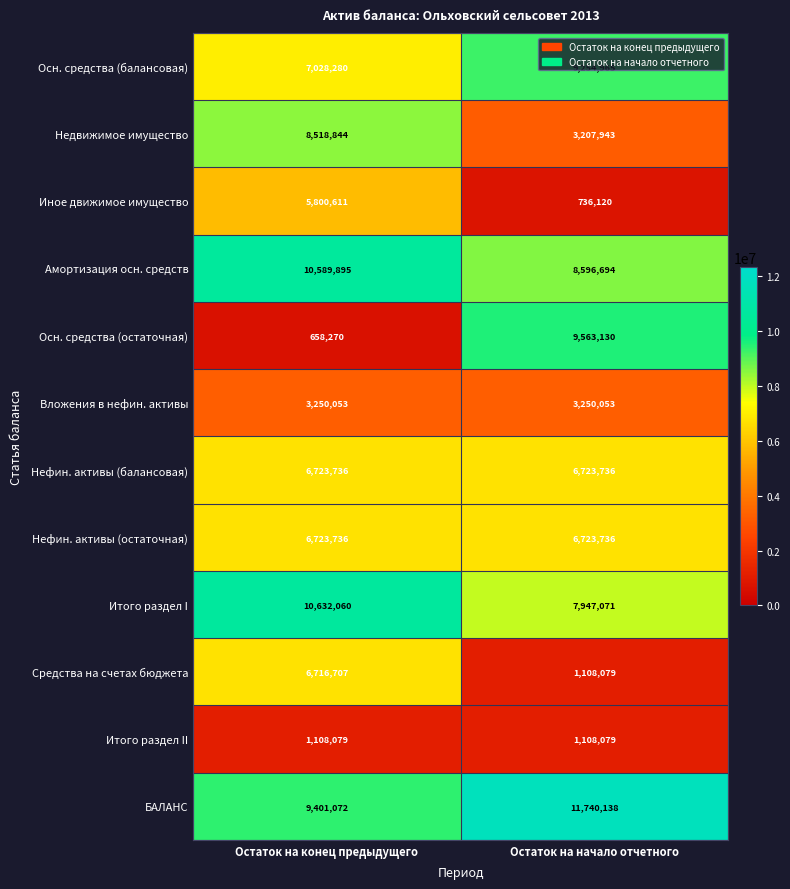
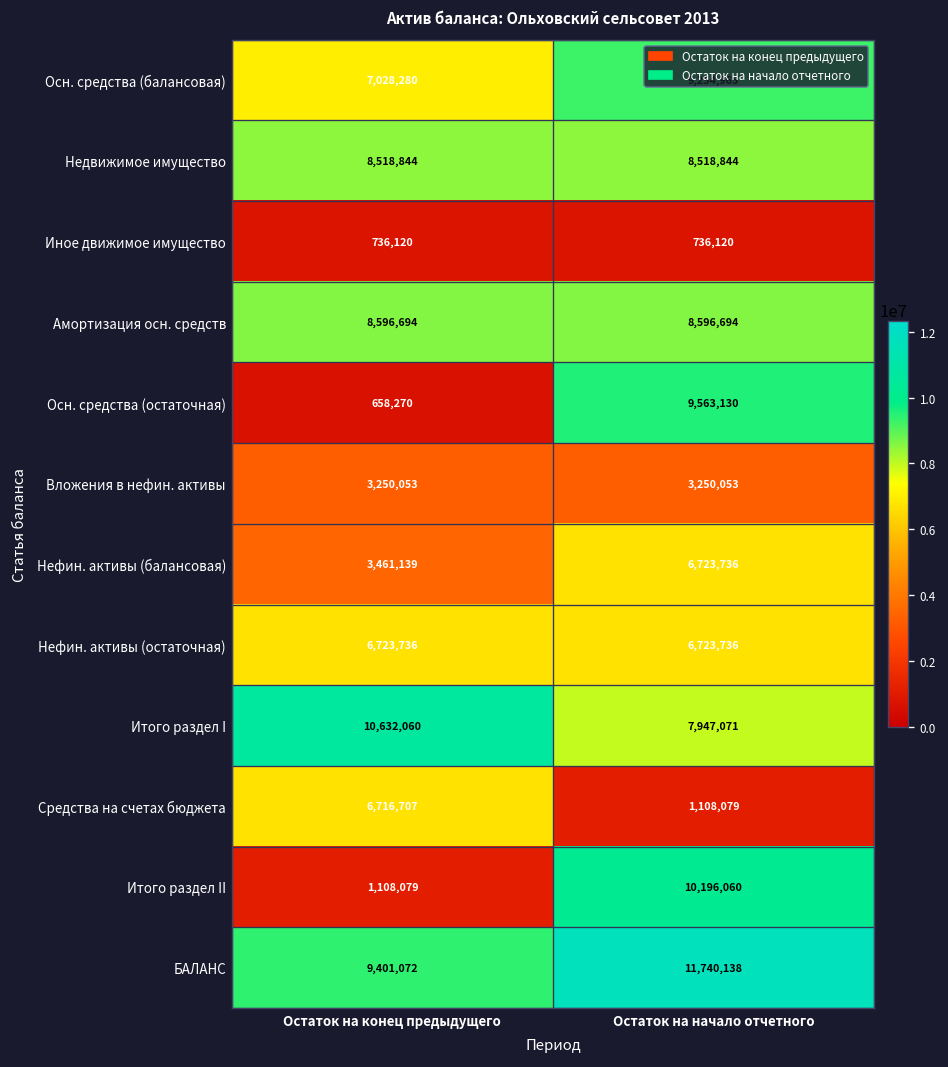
Недвижимое имущество, Остаток на начало отчетного: 3,207,943 -> 8,518,844
Иное движимое имущество, Остаток на конец предыдущего: 5,800,611 -> 736,120
Амортизация осн. средств, Остаток на конец предыдущего: 10,589,895 -> 8,596,694
Нефин. активы (балансовая), Остаток на конец предыдущего: 6,723,736 -> 3,461,139
Итого раздел II, Остаток на начало отчетного: 1,108,079 -> 10,196,060
